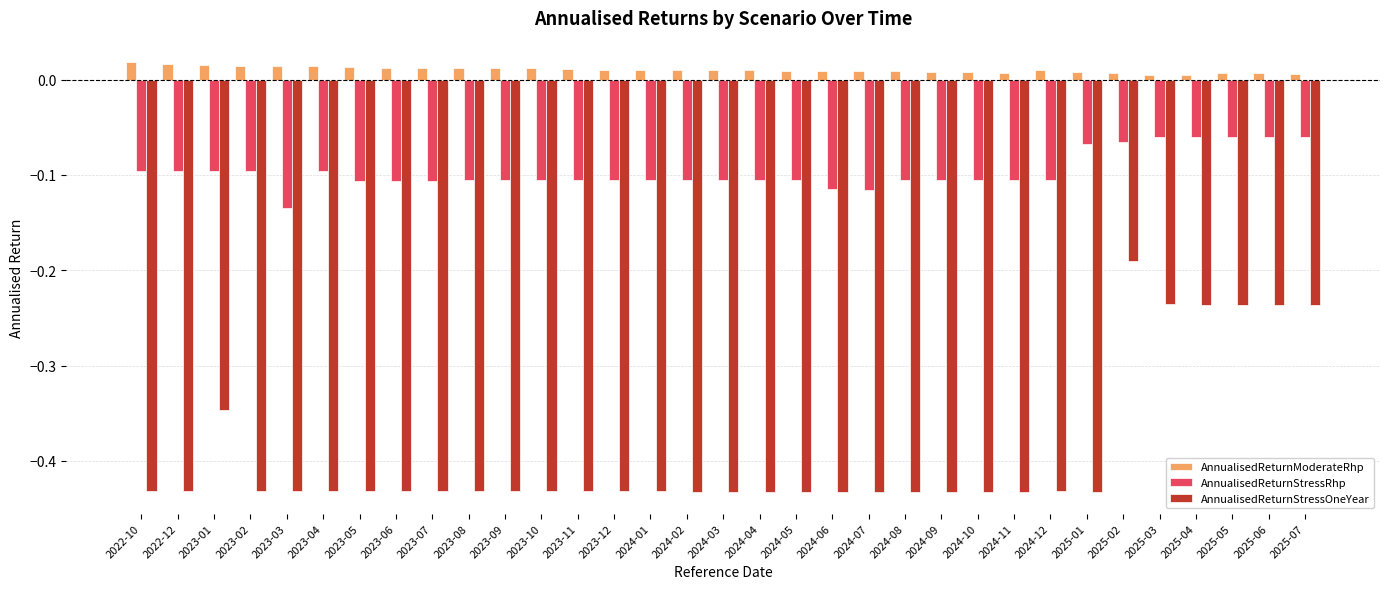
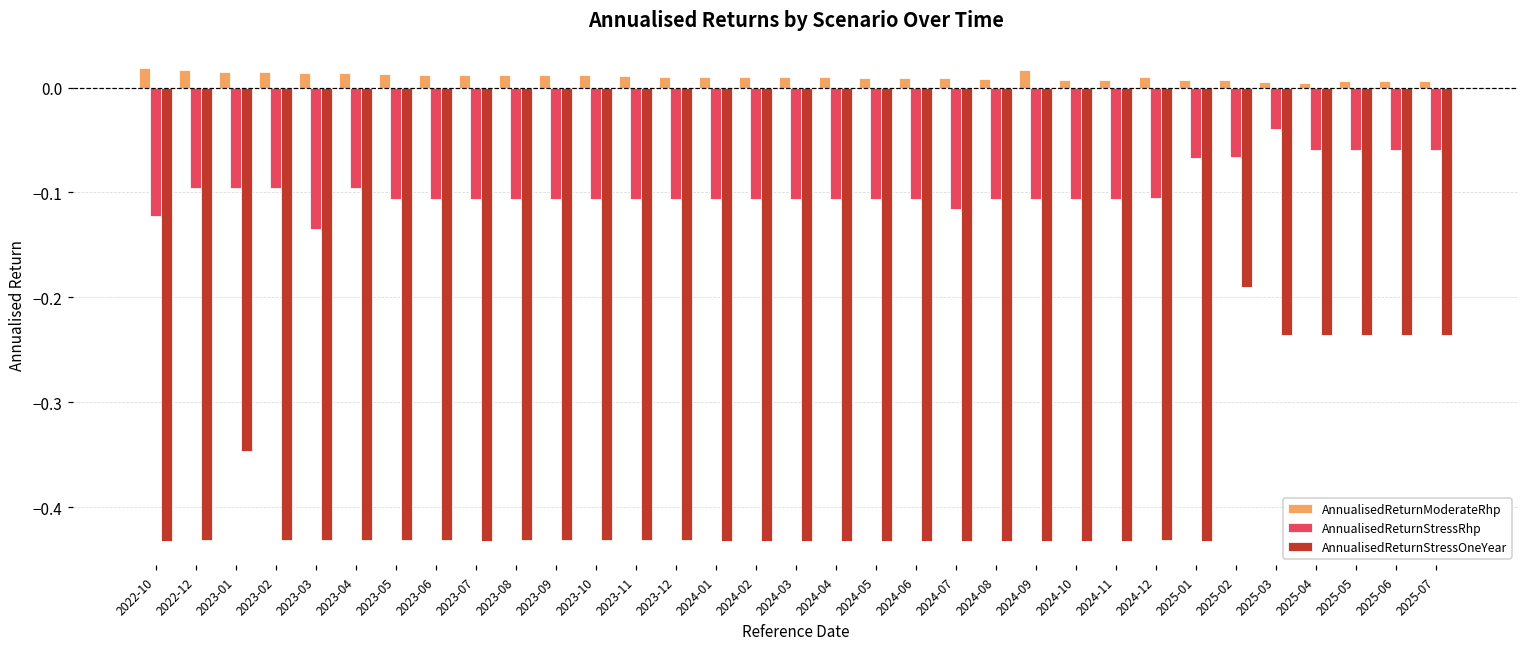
AnnualisedReturnStressRhp, 2022-10: -0.10 -> -0.12
AnnualisedReturnStressRhp, 2024-06: -0.12 -> -0.11
AnnualisedReturnModerateRhp, 2024-09: 0.01 -> 0.02
AnnualisedReturnStressRhp, 2025-03: -0.06 -> -0.04
